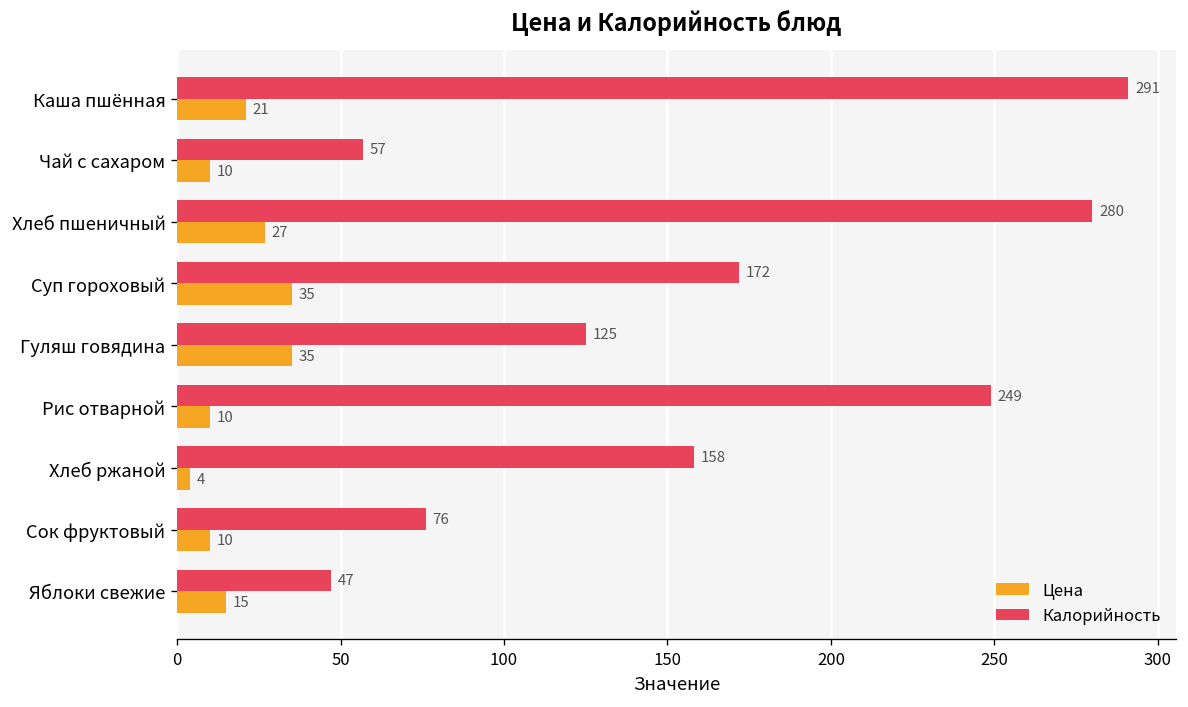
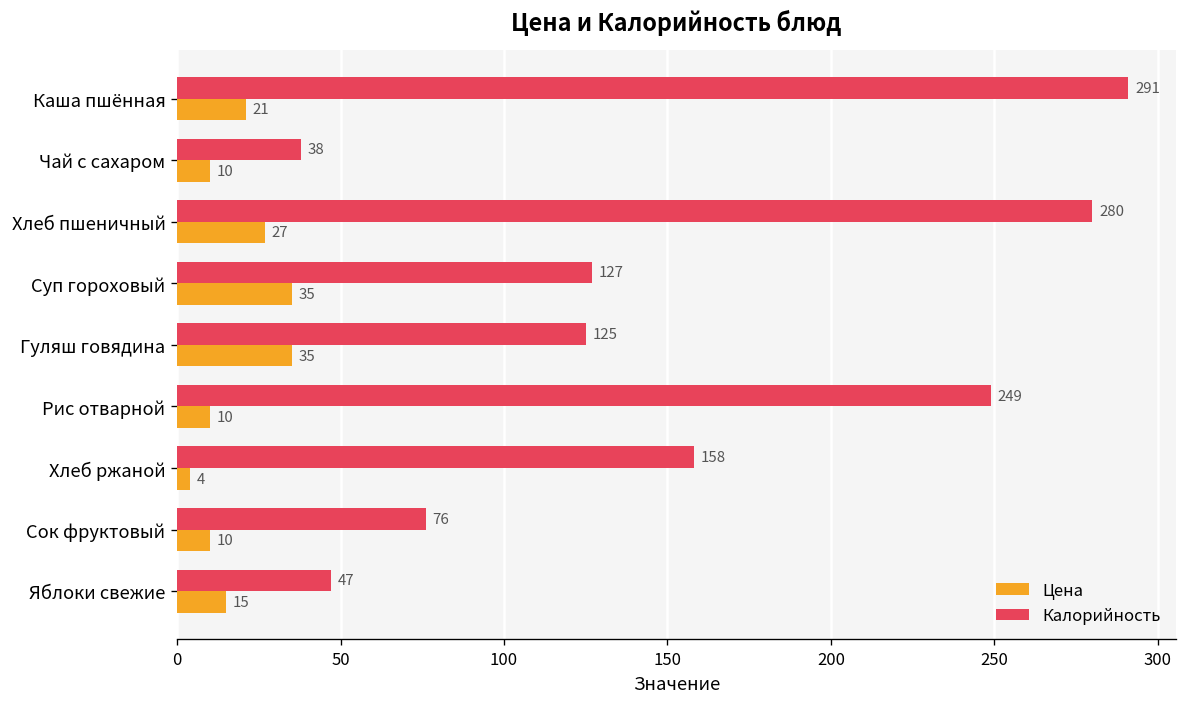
Калорийность, Чай с сахаром: 57 -> 38
Калорийность, Суп гороховый: 172 -> 127
